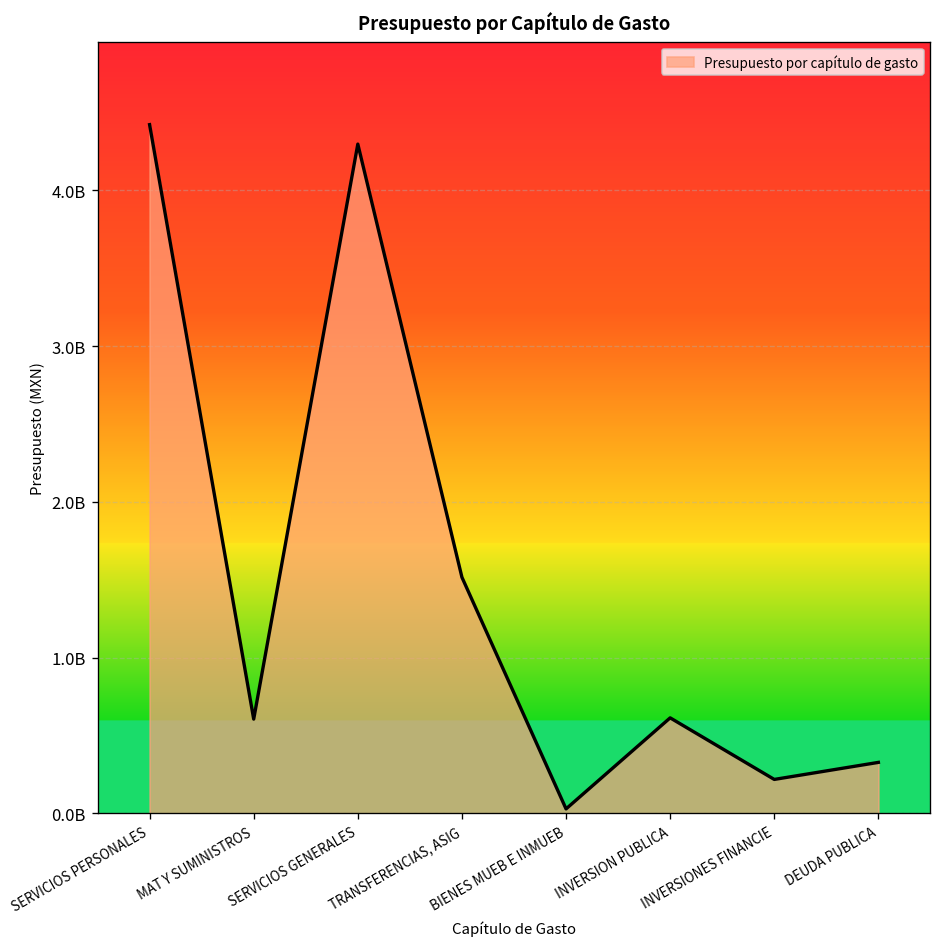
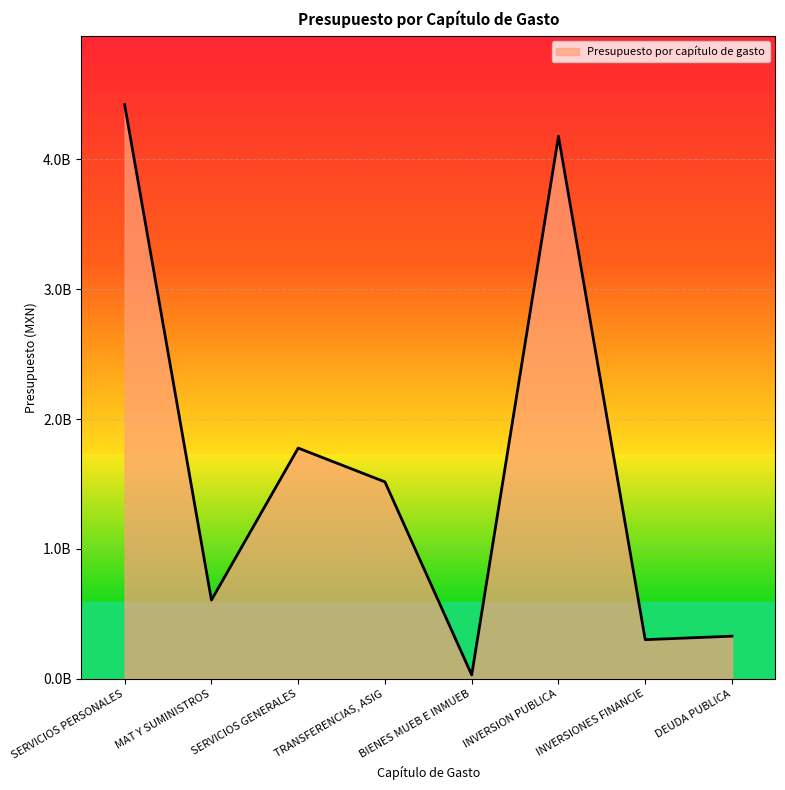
SERVICIOS GENERALES: 4300000000 -> 1780000000
INVERSION PUBLICA: 610000000 -> 4180000000
INVERSIONES FINANCIE: 220000000 -> 300000000
